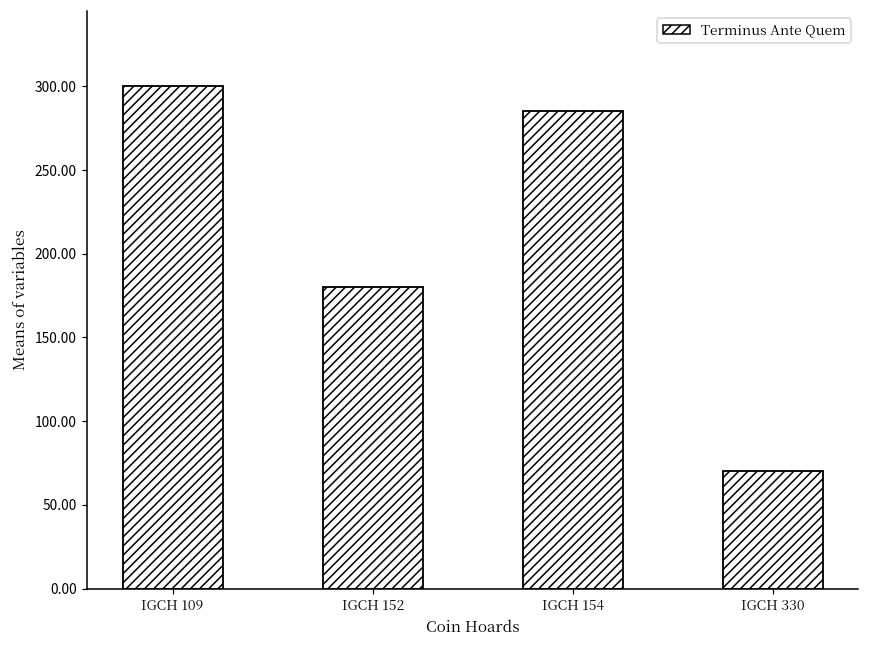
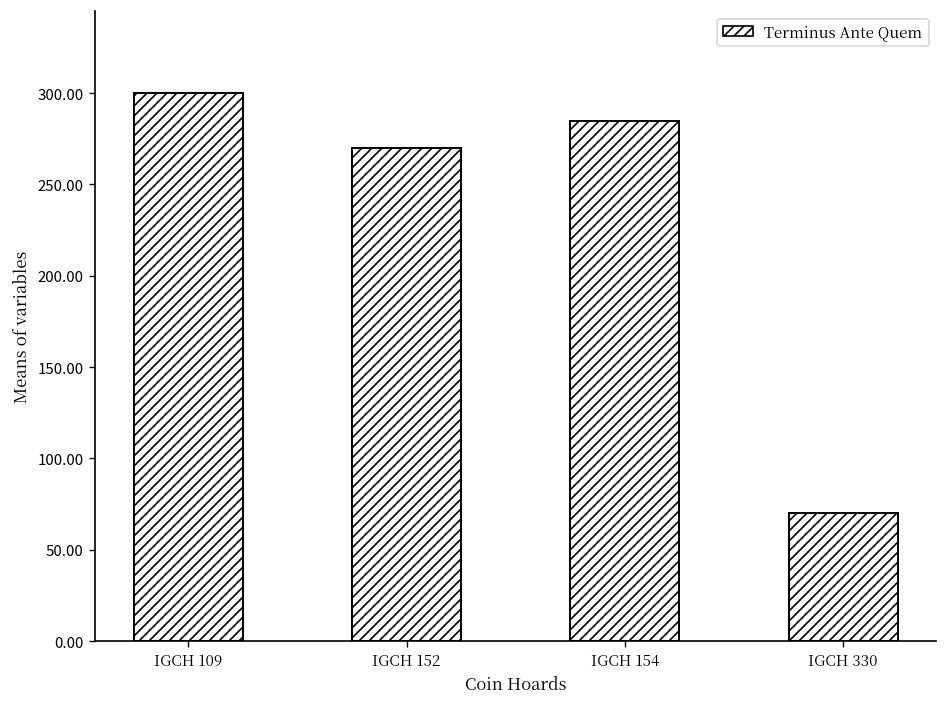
IGCH 152: 180 -> 270
